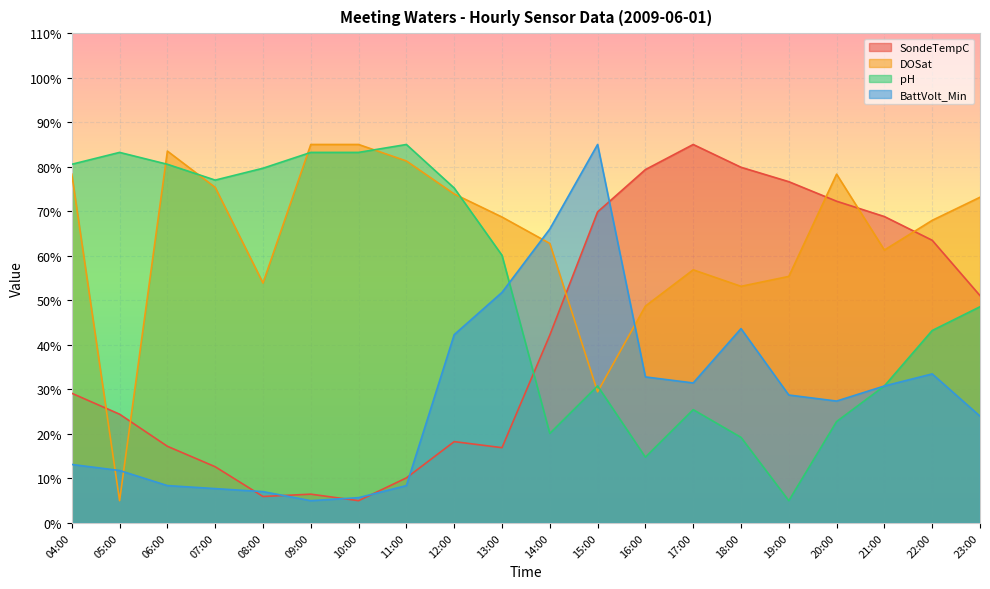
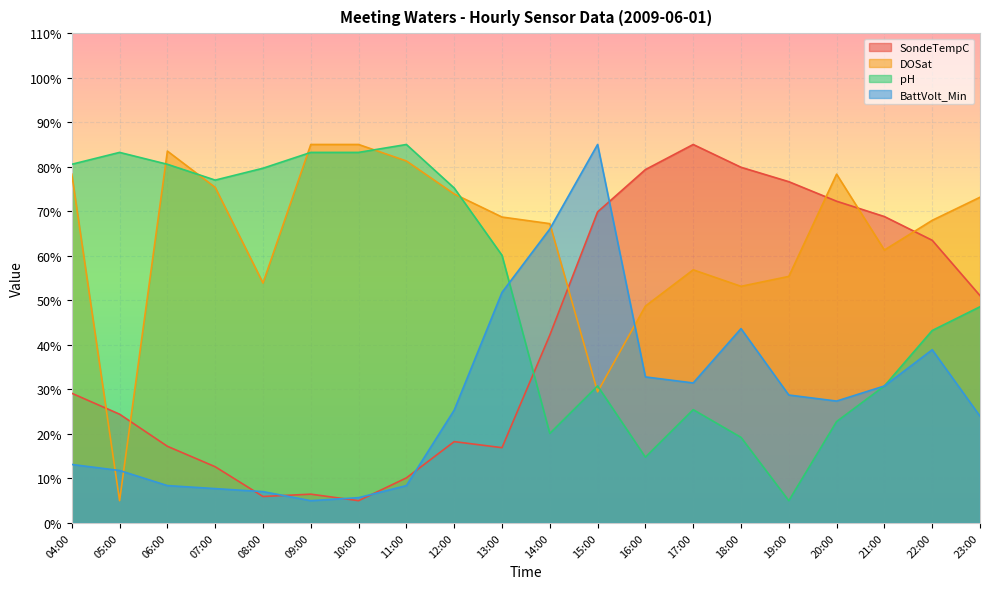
BattVolt_Min, 12:00: 42% -> 25%
DOSat, 14:00: 63% -> 67%
BattVolt_Min, 22:00: 33% -> 39%
